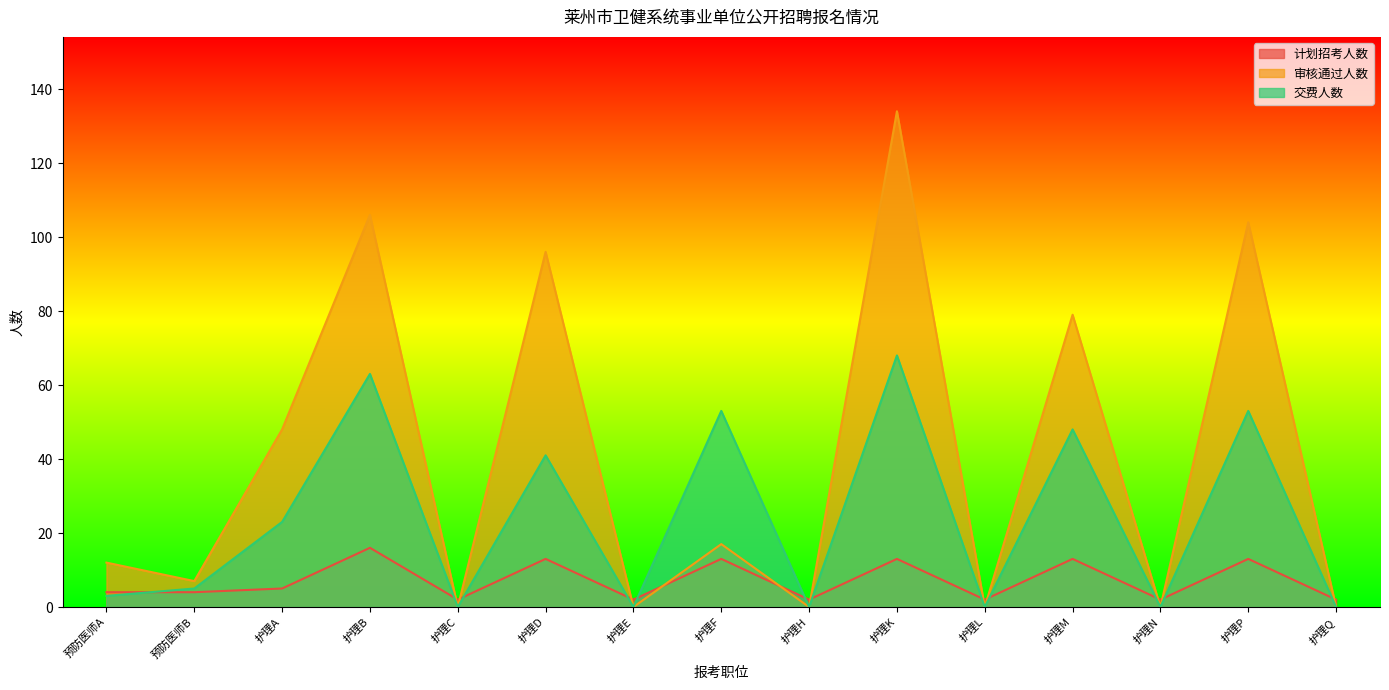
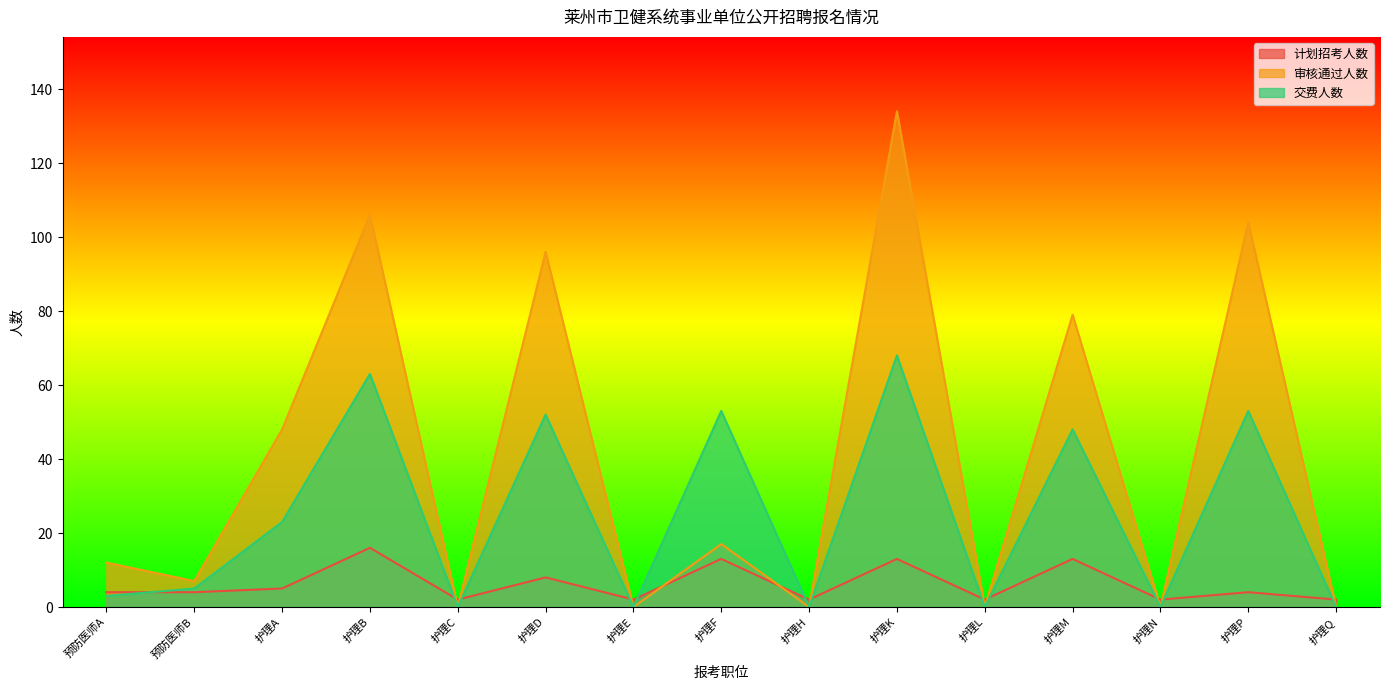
计划招考人数, 护理D: 13 -> 8
交费人数, 护理D: 41 -> 52
计划招考人数, 护理P: 13 -> 4
